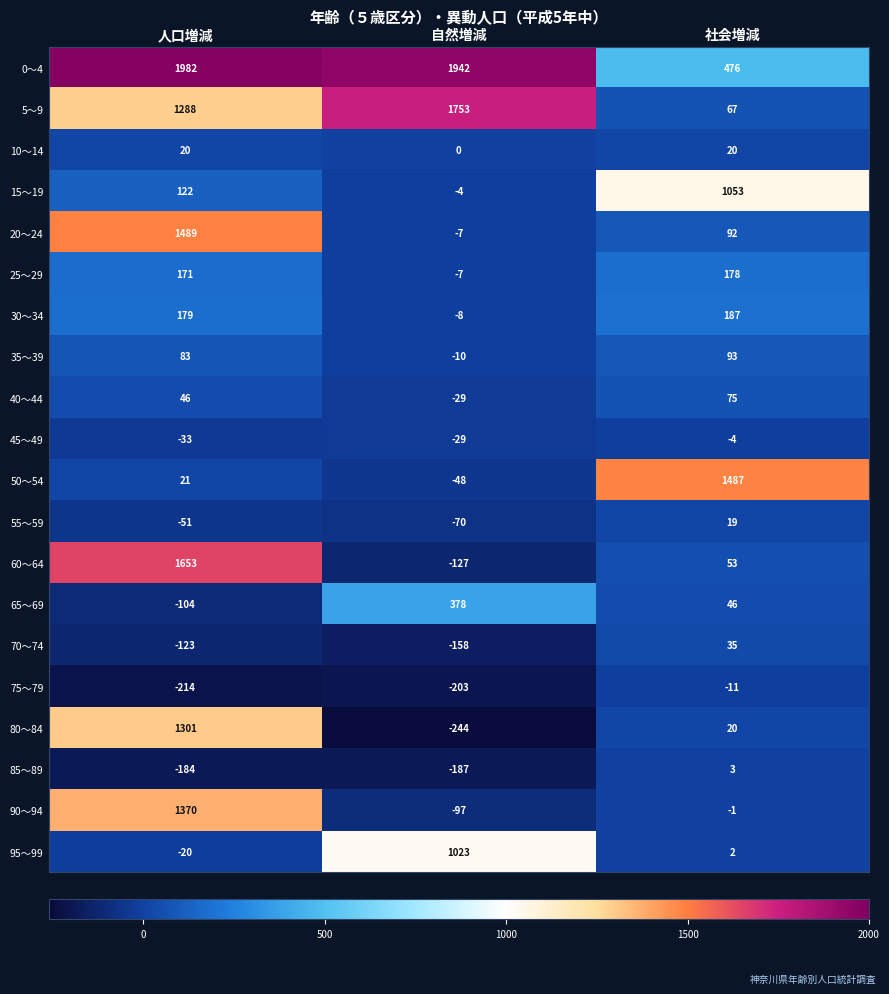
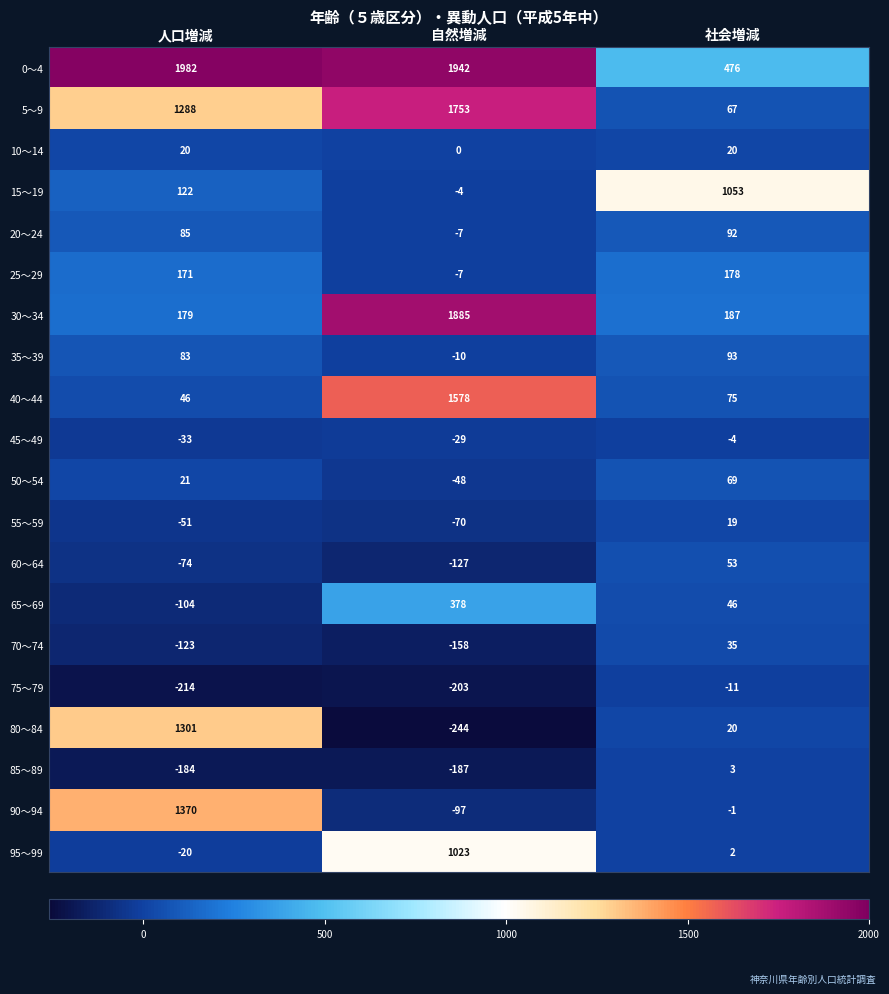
20～24, 人口増減: 1489 -> 85
30～34, 自然増減: -8 -> 1885
40～44, 自然増減: -29 -> 1578
50～54, 社会増減: 1487 -> 69
60～64, 人口増減: 1653 -> -74
